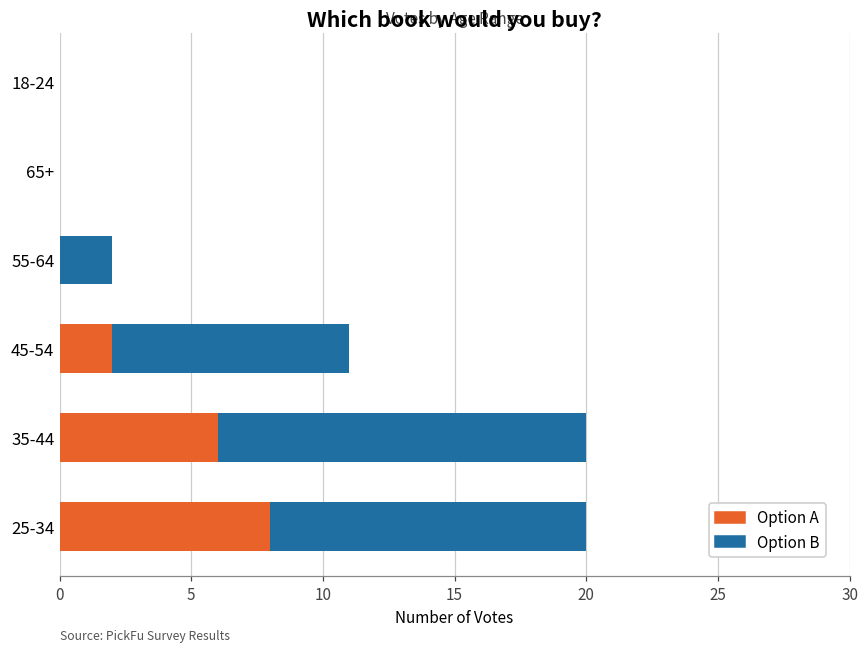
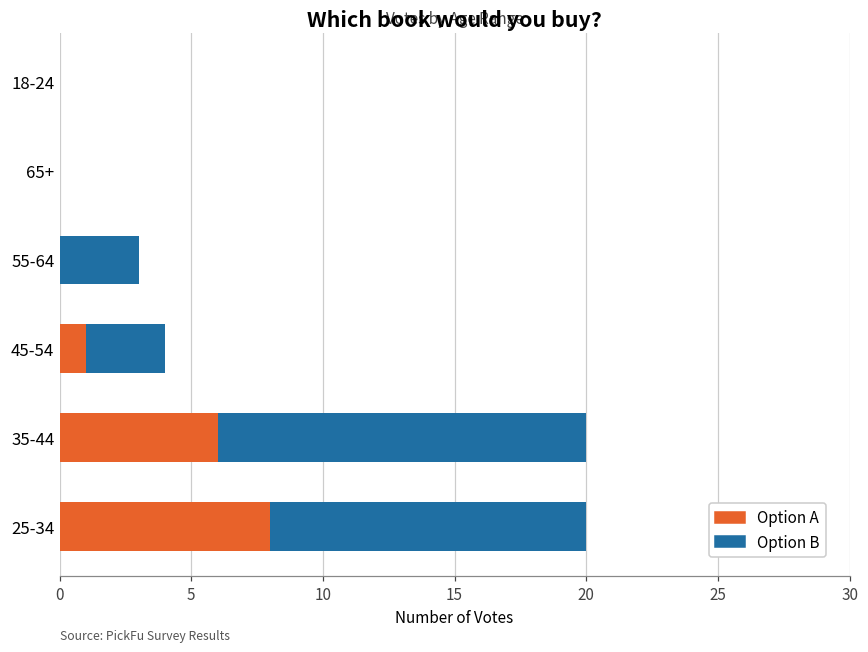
Option B, 55-64: 2 -> 3
Option A, 45-54: 2 -> 1
Option B, 45-54: 9 -> 3
